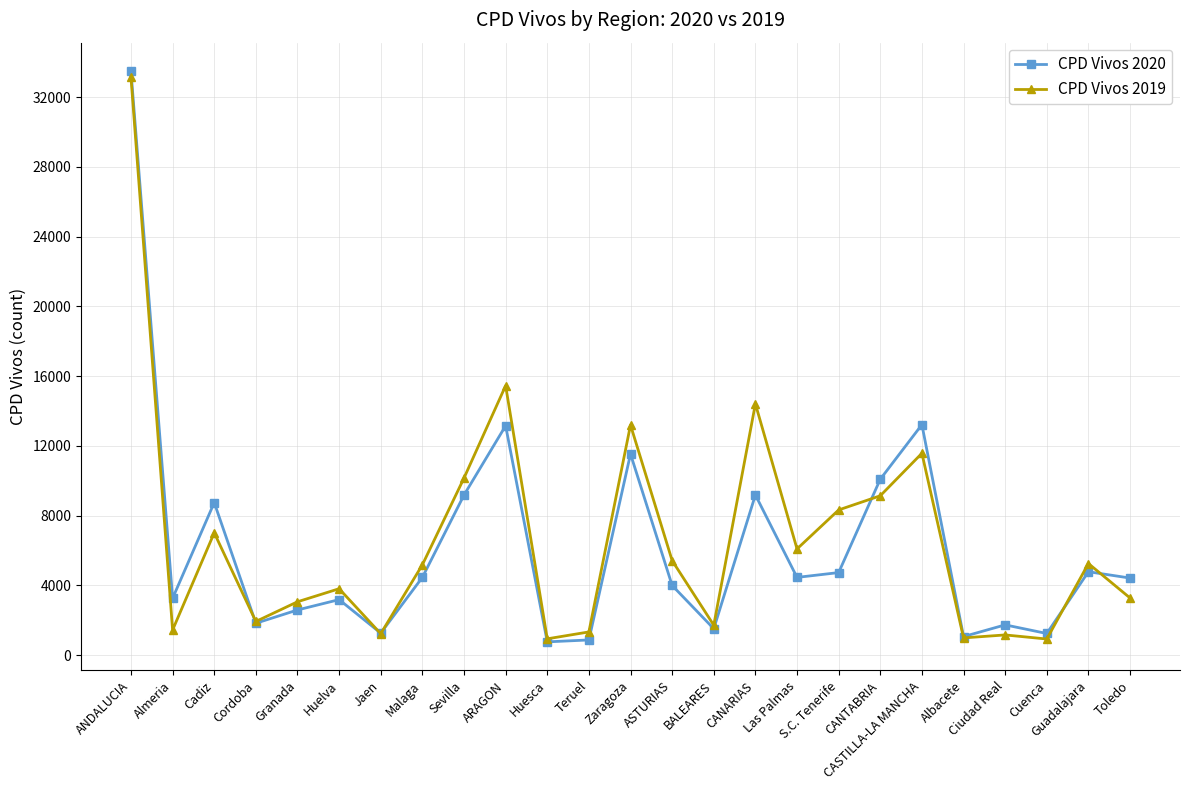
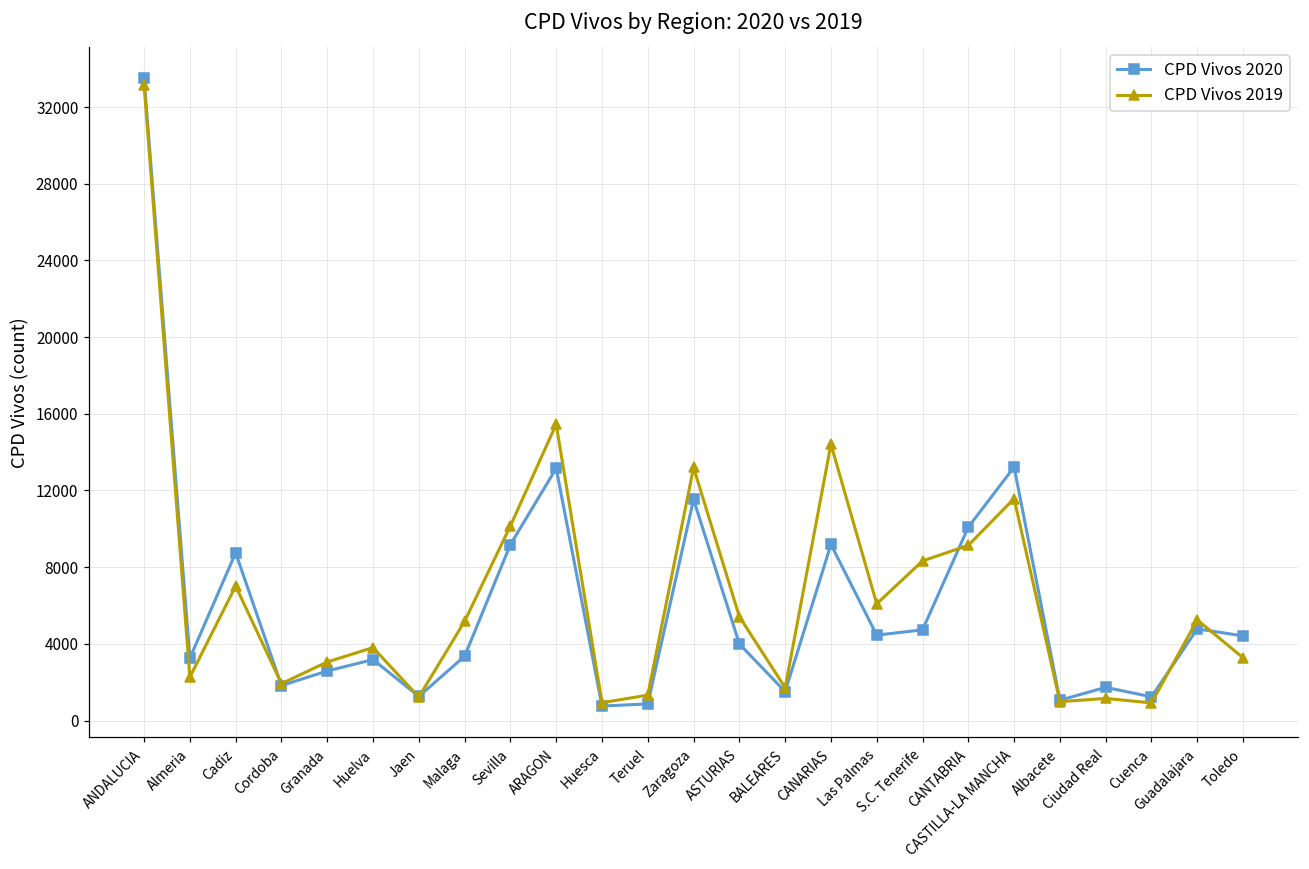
CPD Vivos 2019, Almeria: 1400 -> 2300
CPD Vivos 2020, Malaga: 4500 -> 3400
